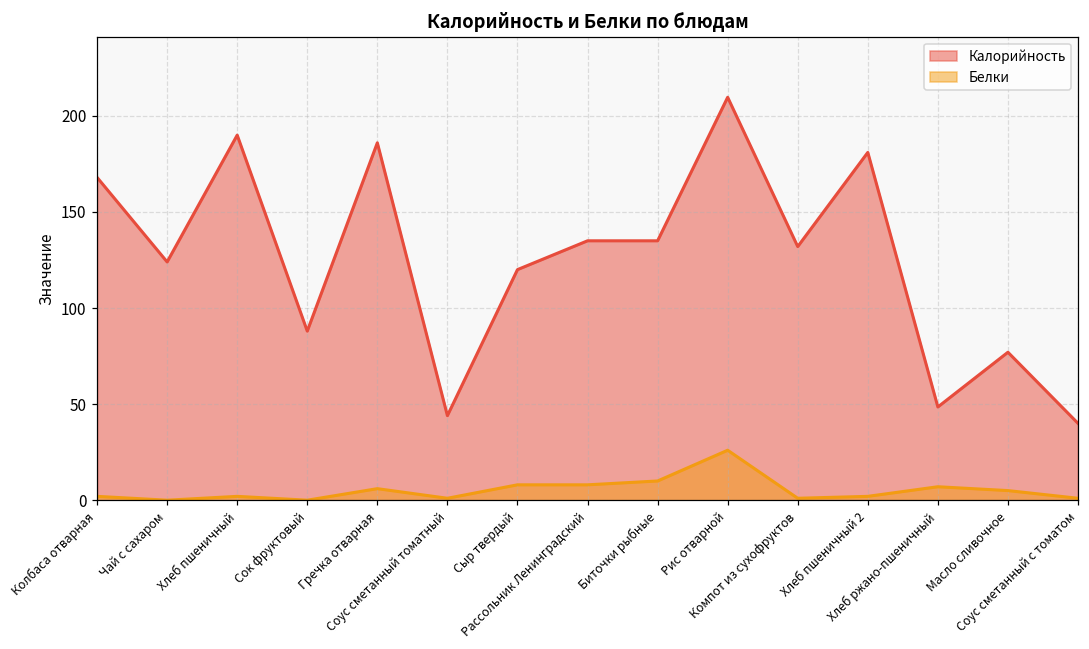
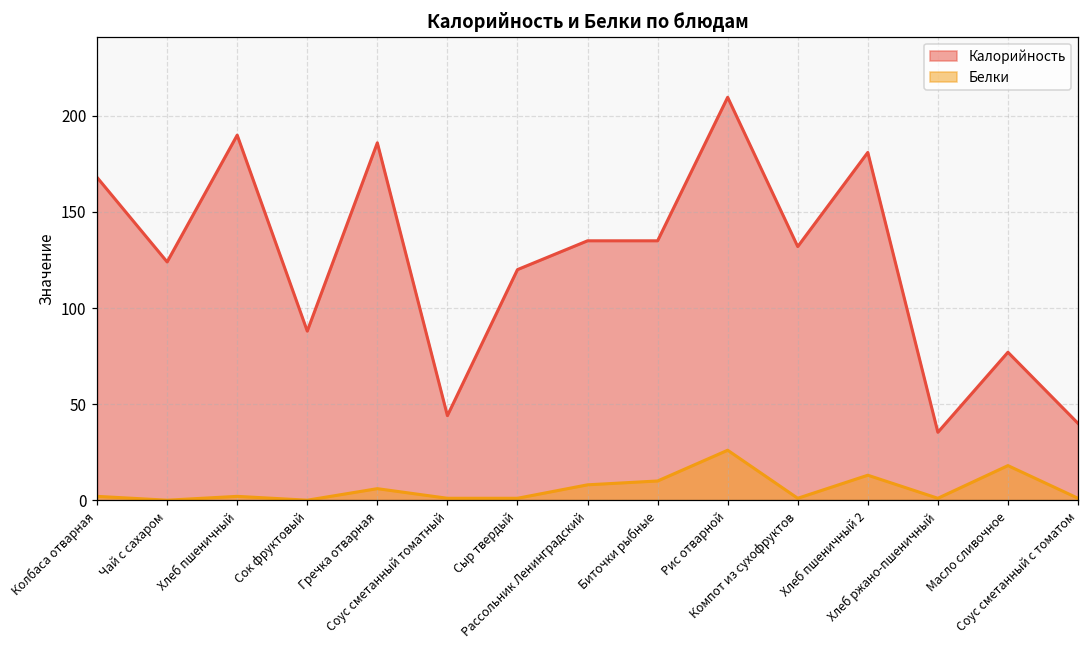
Белки, Сыр твердый: 8 -> 1
Белки, Хлеб пшеничный 2: 2 -> 13
Калорийность, Хлеб ржано-пшеничный: 49 -> 35
Белки, Хлеб ржано-пшеничный: 7 -> 1
Белки, Масло сливочное: 5 -> 18
